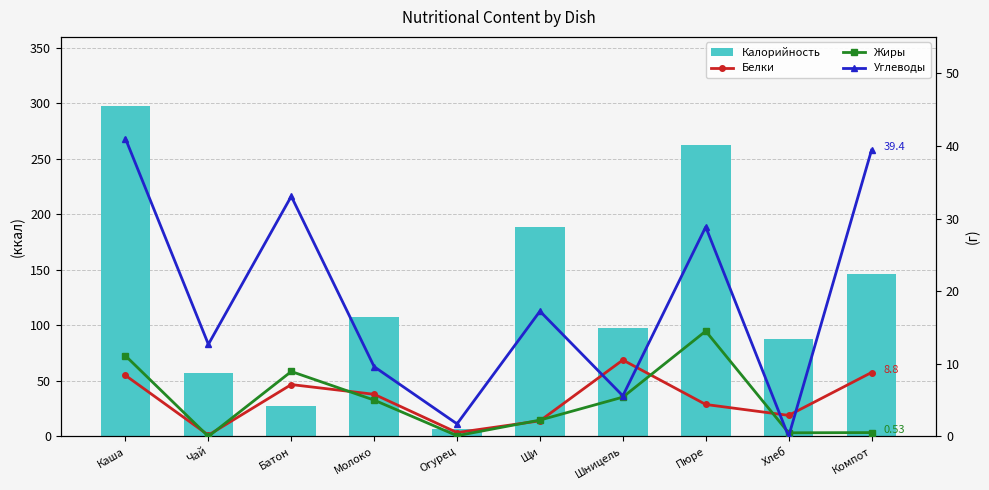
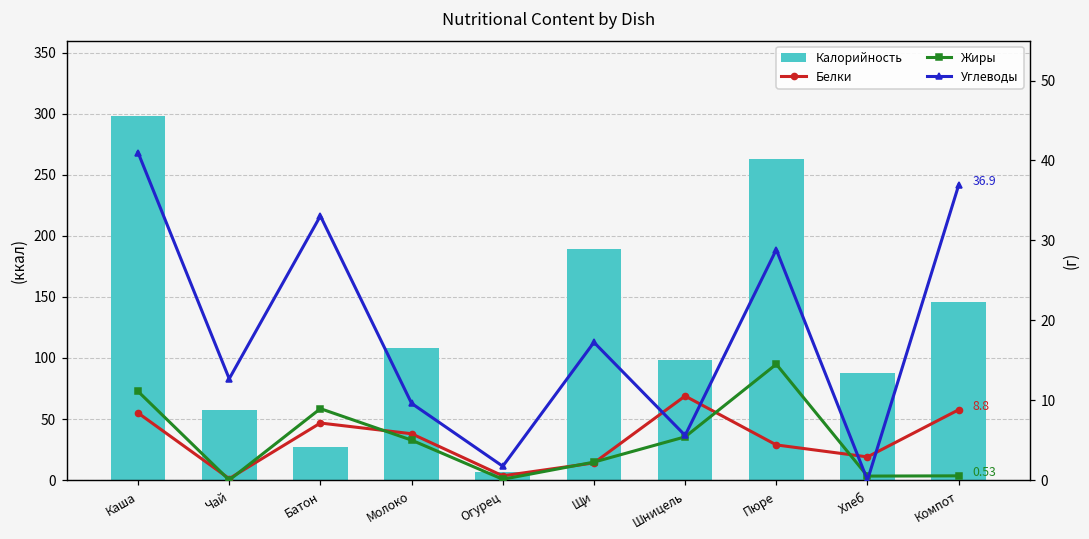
Углеводы, Компот: 39.4 -> 36.9
